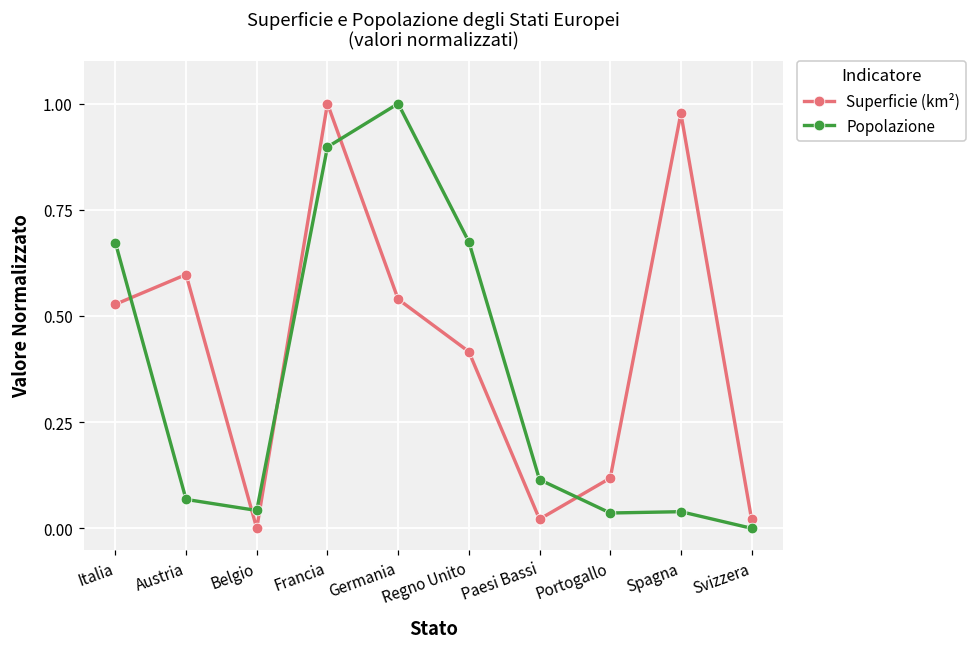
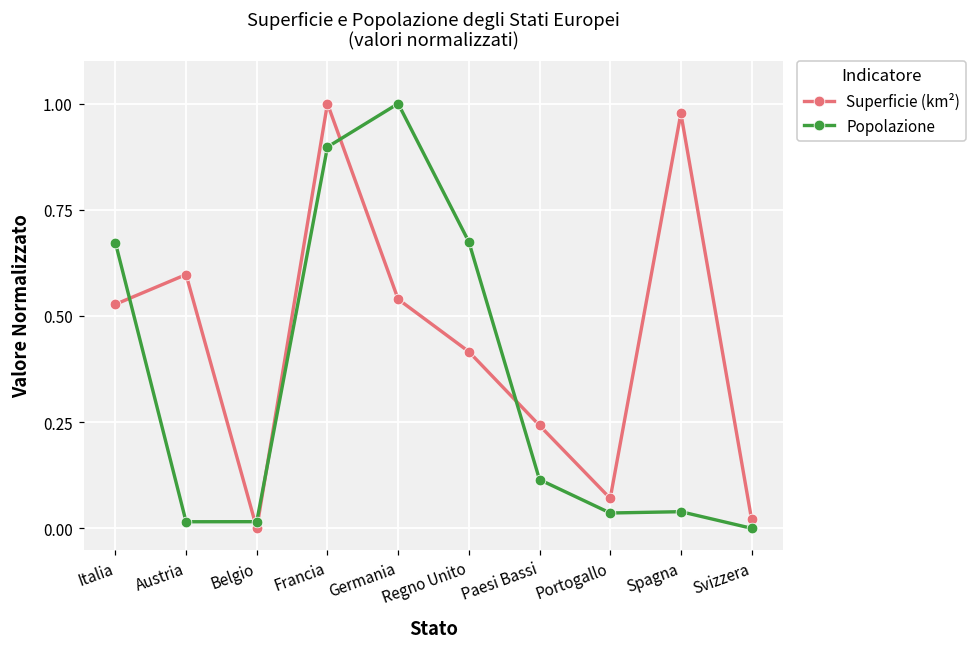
Popolazione, Austria: 0.07 -> 0.02
Popolazione, Belgio: 0.04 -> 0.02
Superficie (km²), Paesi Bassi: 0.02 -> 0.24
Superficie (km²), Portogallo: 0.12 -> 0.07
